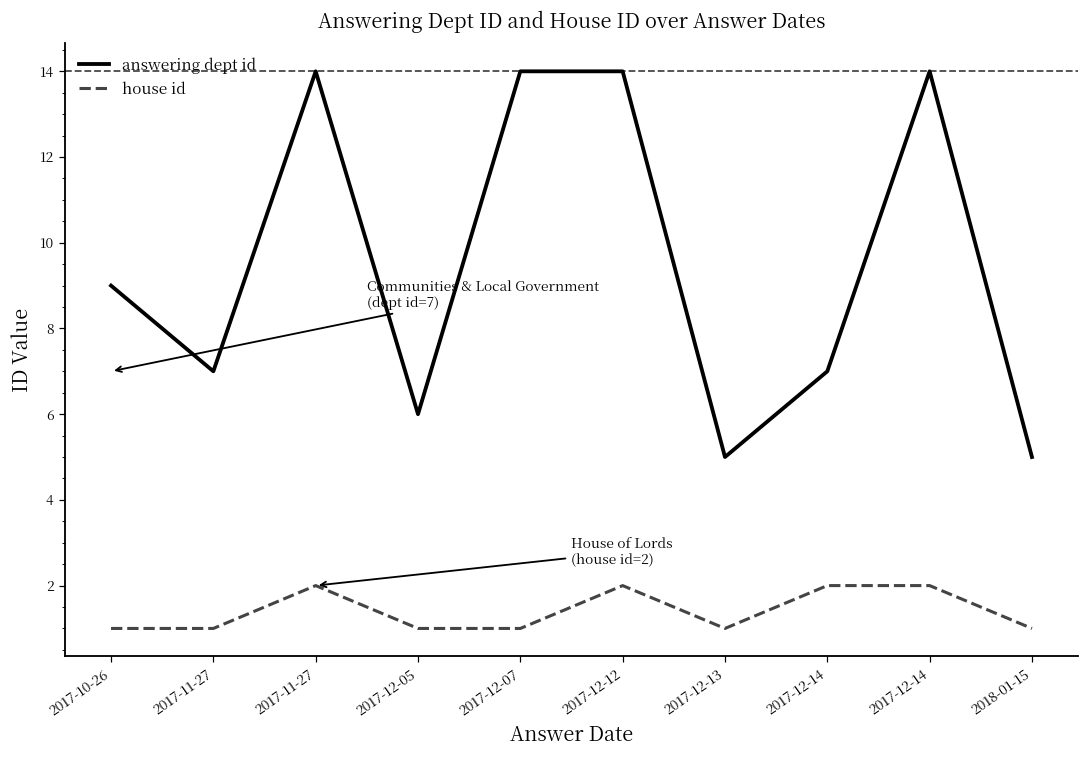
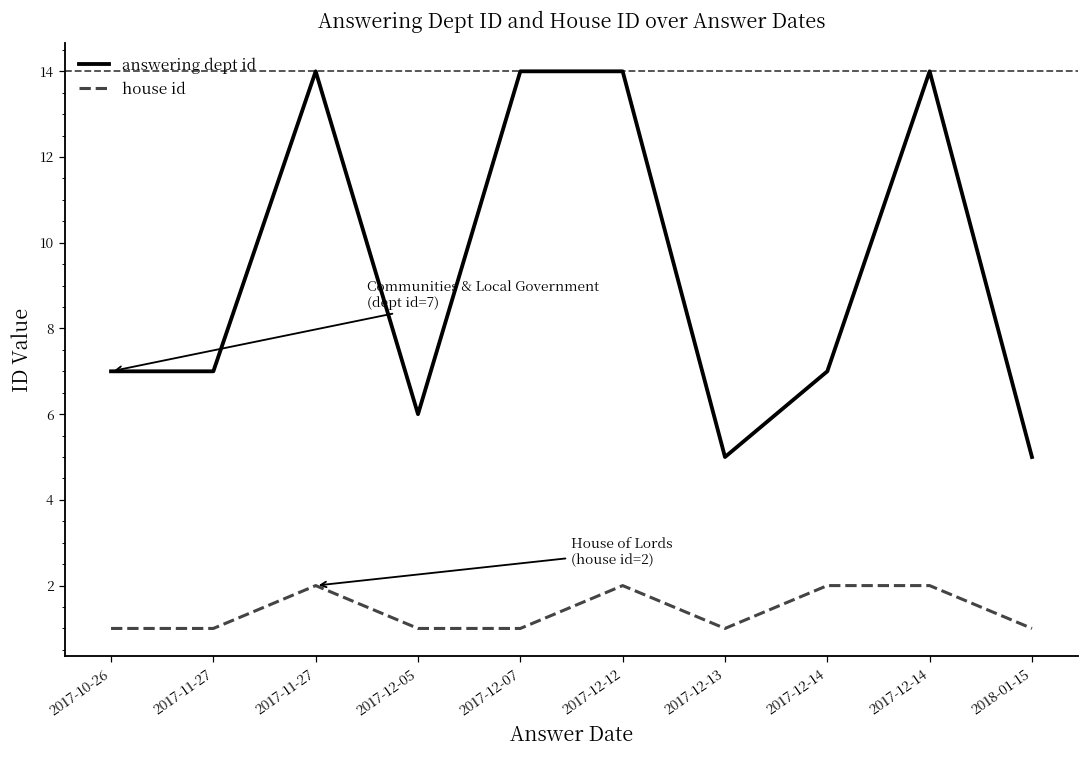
answering dept id, 2017-10-26: 9 -> 7
